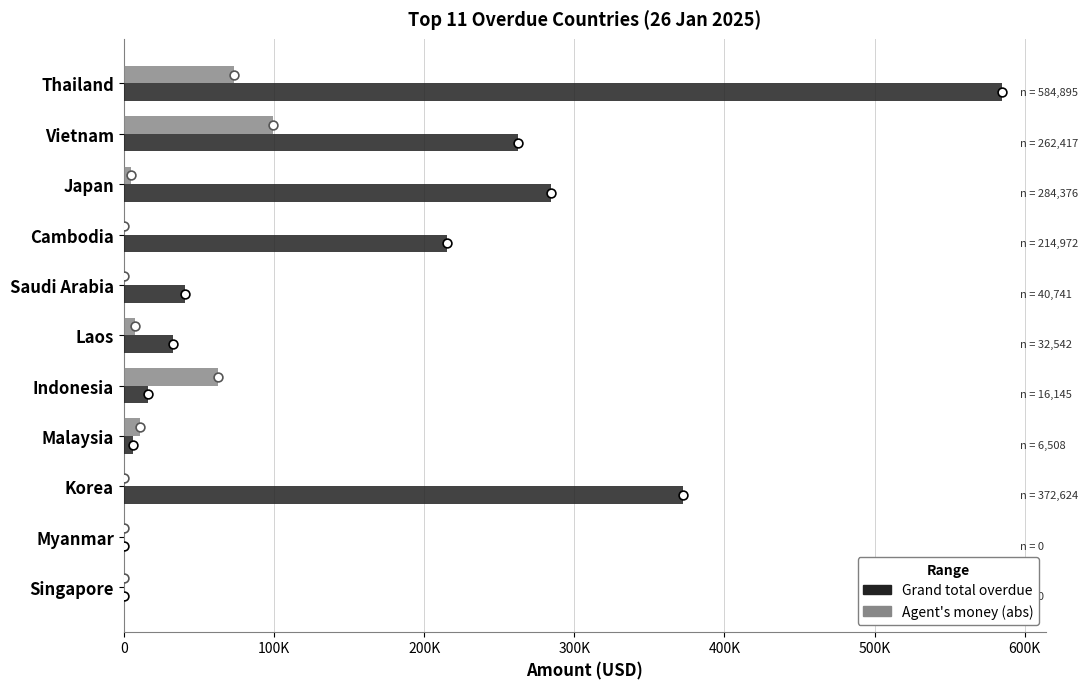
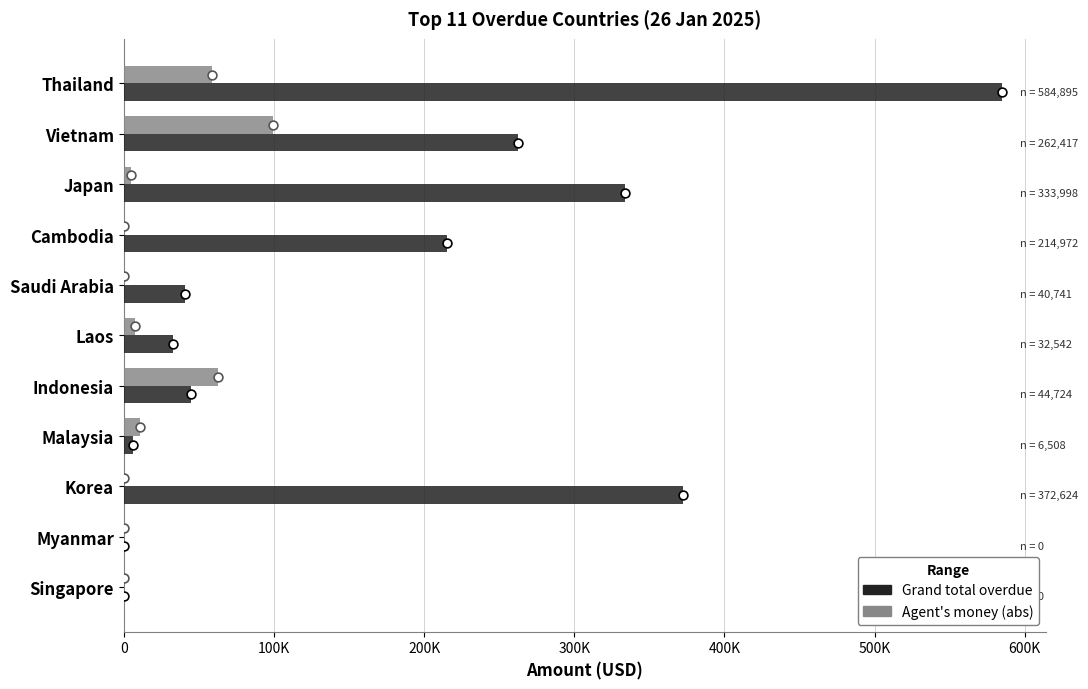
Agent's money (abs), Thailand: 74000 -> 59000
Grand total overdue, Japan: 284,376 -> 333,998
Grand total overdue, Indonesia: 16,145 -> 44,724
